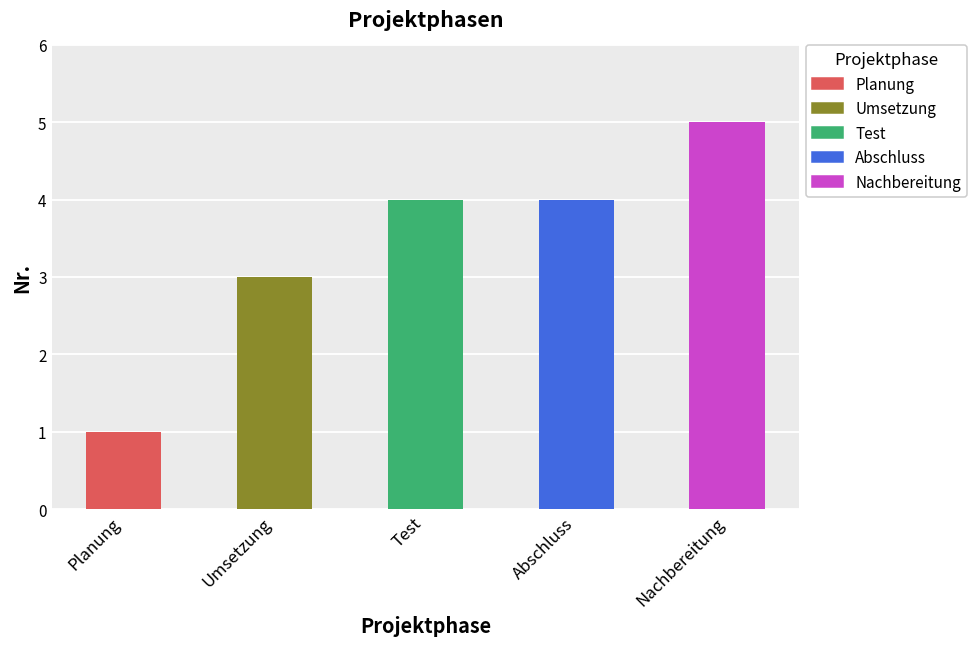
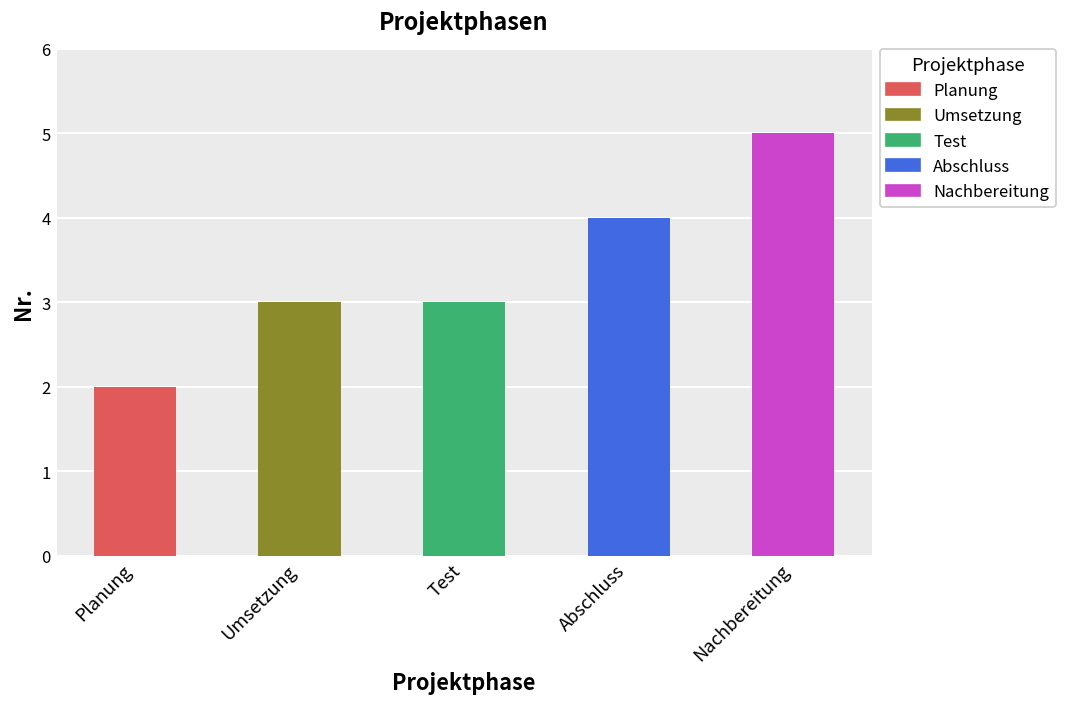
Planung: 1 -> 2
Test: 4 -> 3
